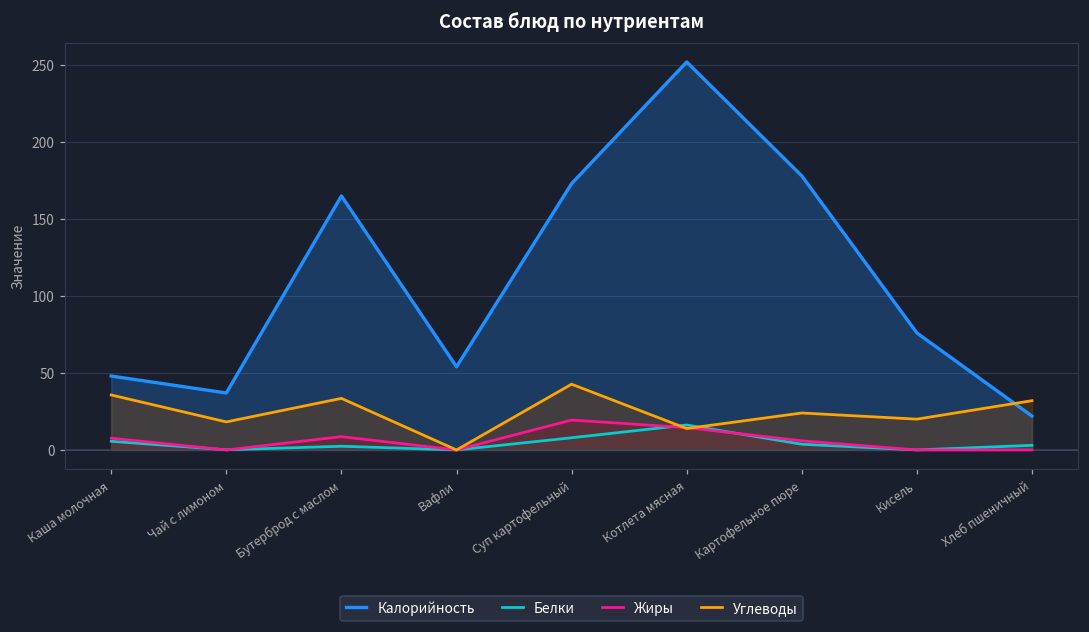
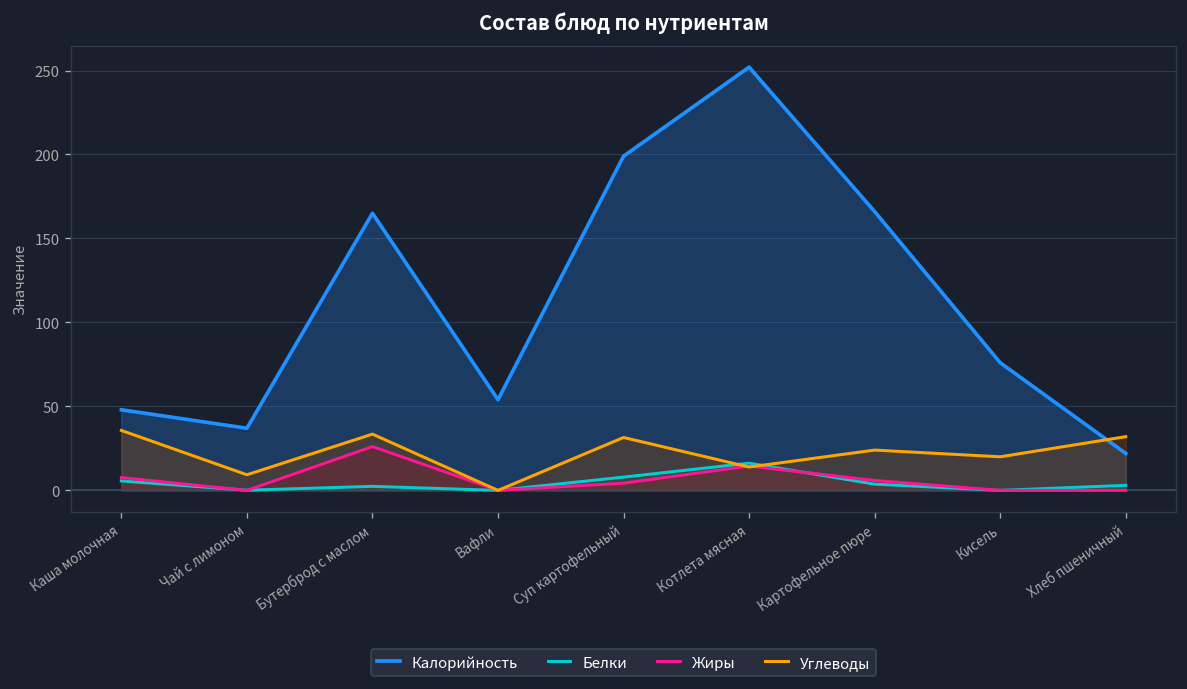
Углеводы, Чай с лимоном: 18 -> 9
Жиры, Бутерброд с маслом: 9 -> 26
Калорийность, Суп картофельный: 173 -> 199
Жиры, Суп картофельный: 19 -> 4
Углеводы, Суп картофельный: 43 -> 32
Калорийность, Картофельное пюре: 178 -> 166
